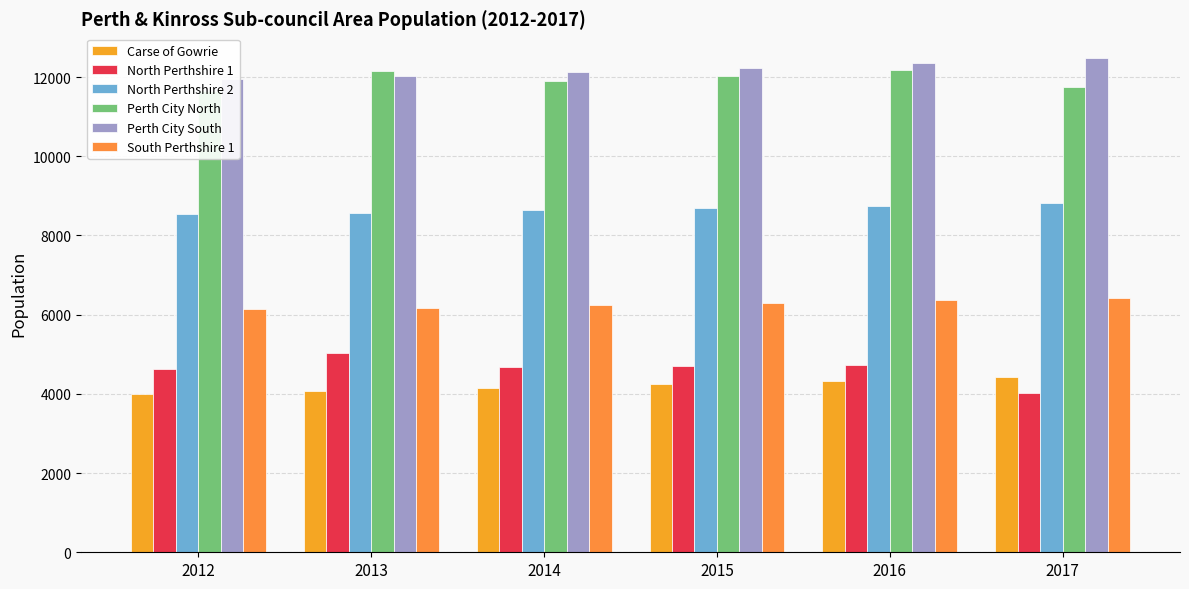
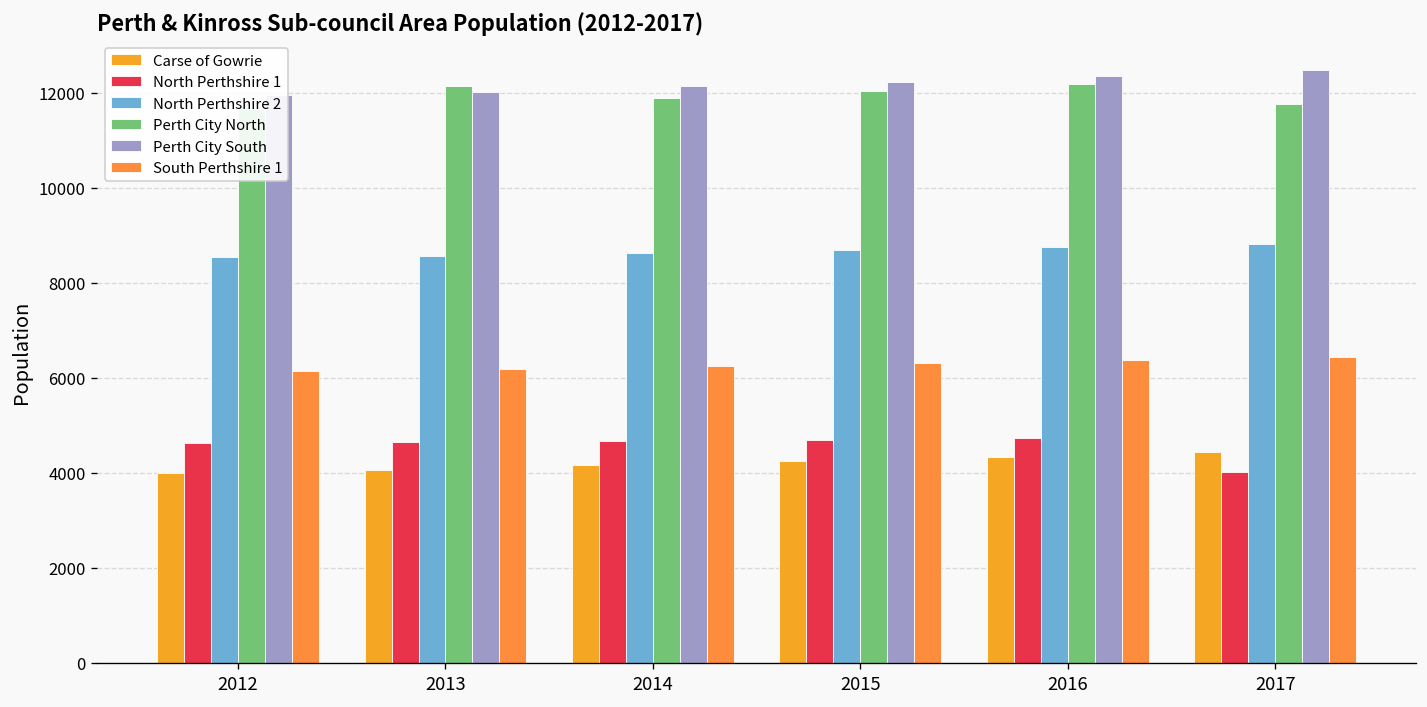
North Perthshire 1, 2013: 5000 -> 4600
